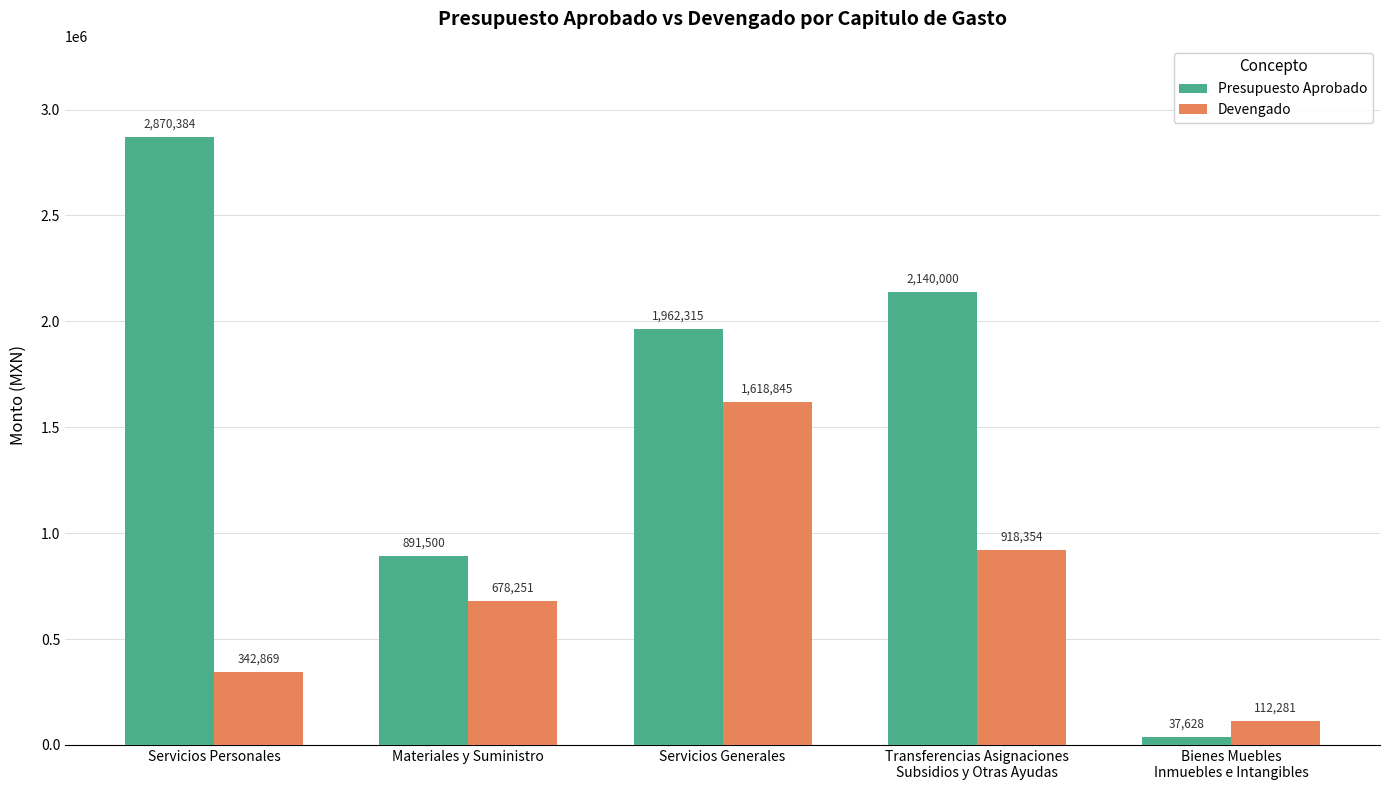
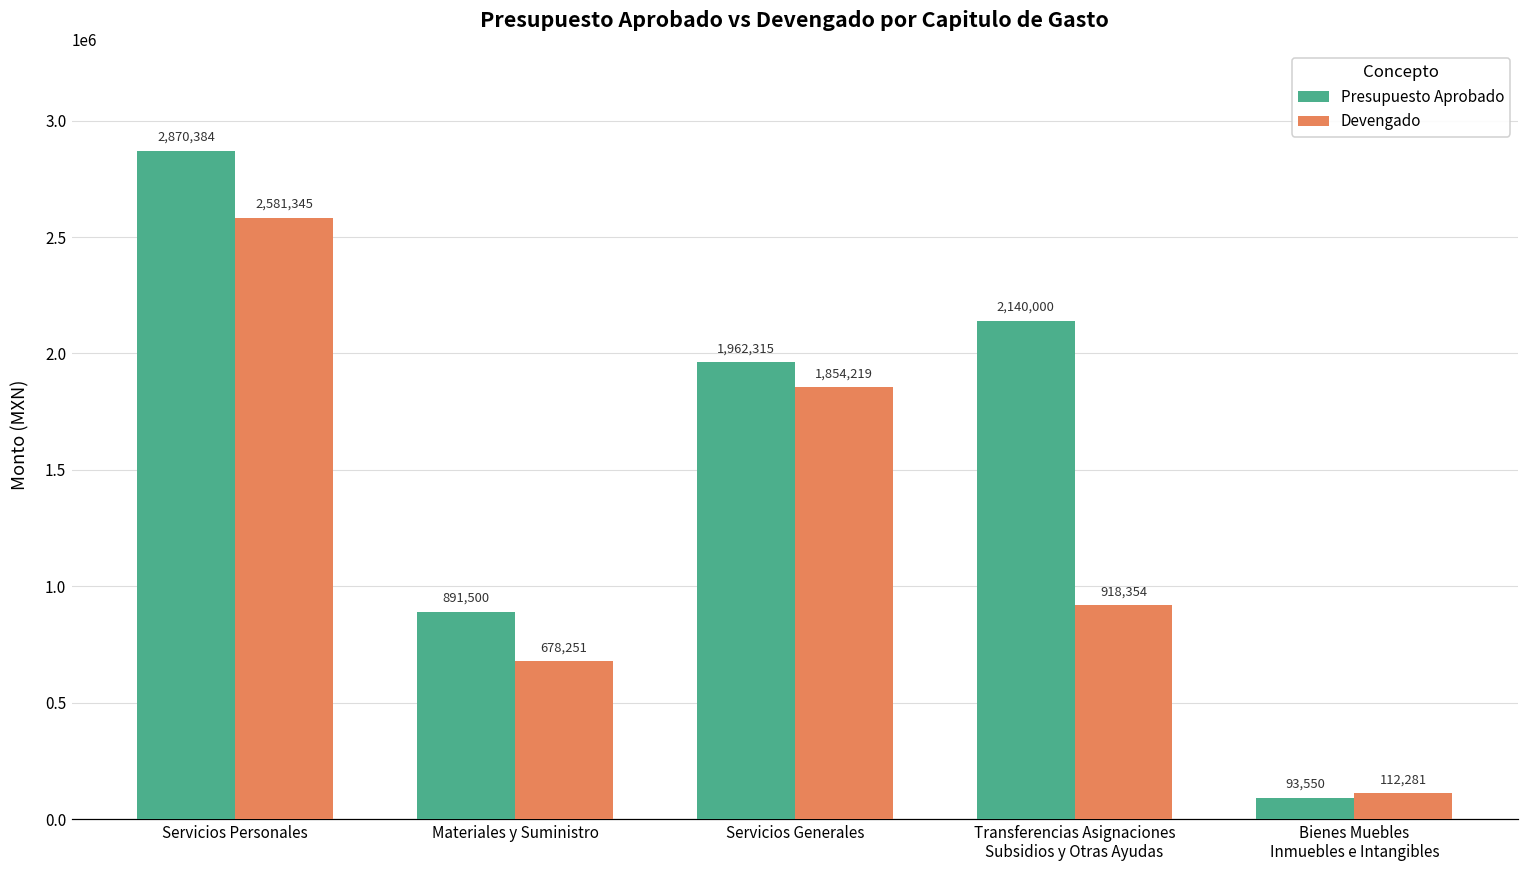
Devengado, Servicios Personales: 342,869 -> 2,581,345
Devengado, Servicios Generales: 1,618,845 -> 1,854,219
Presupuesto Aprobado, Bienes Muebles Inmuebles e Intangibles: 37,628 -> 93,550
